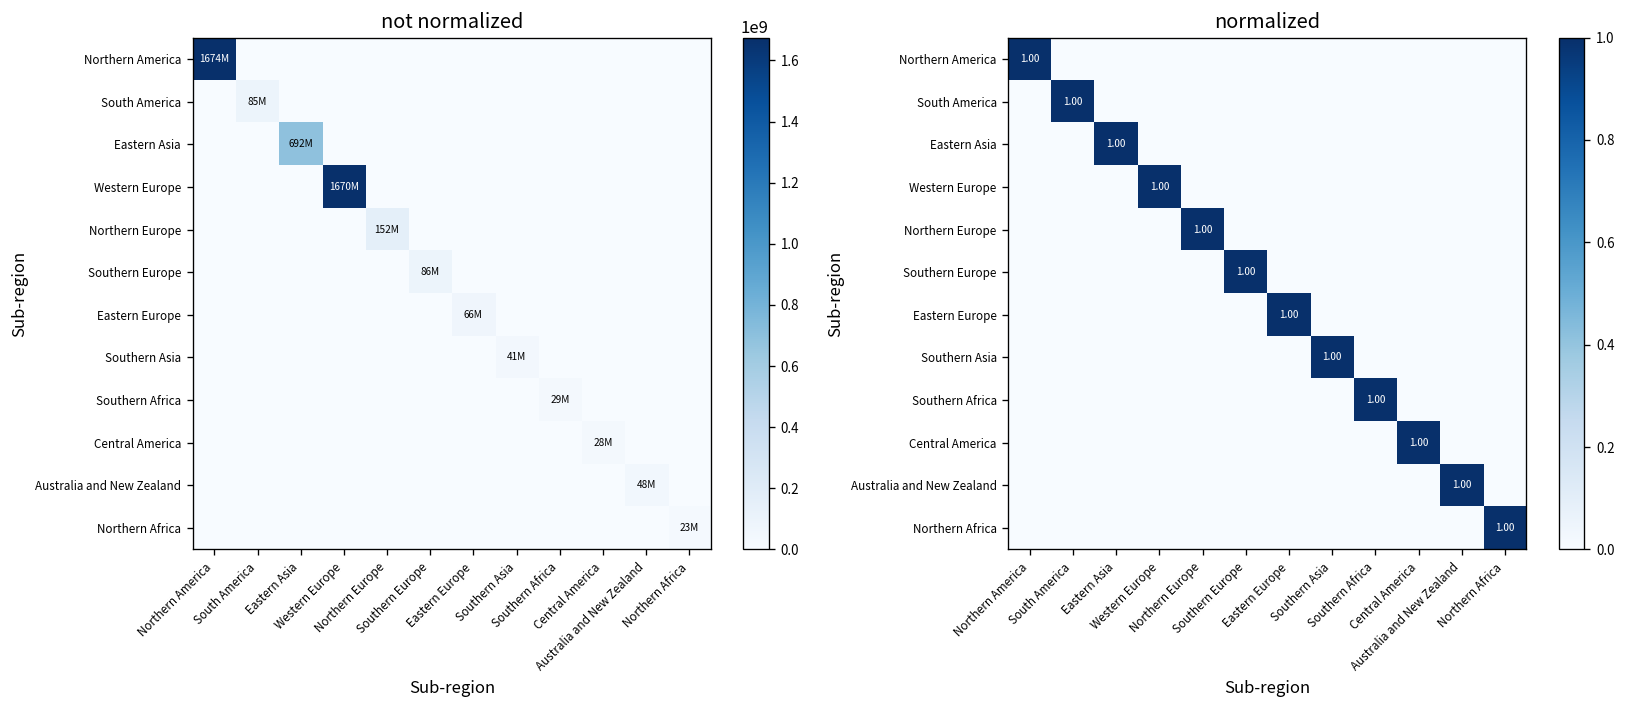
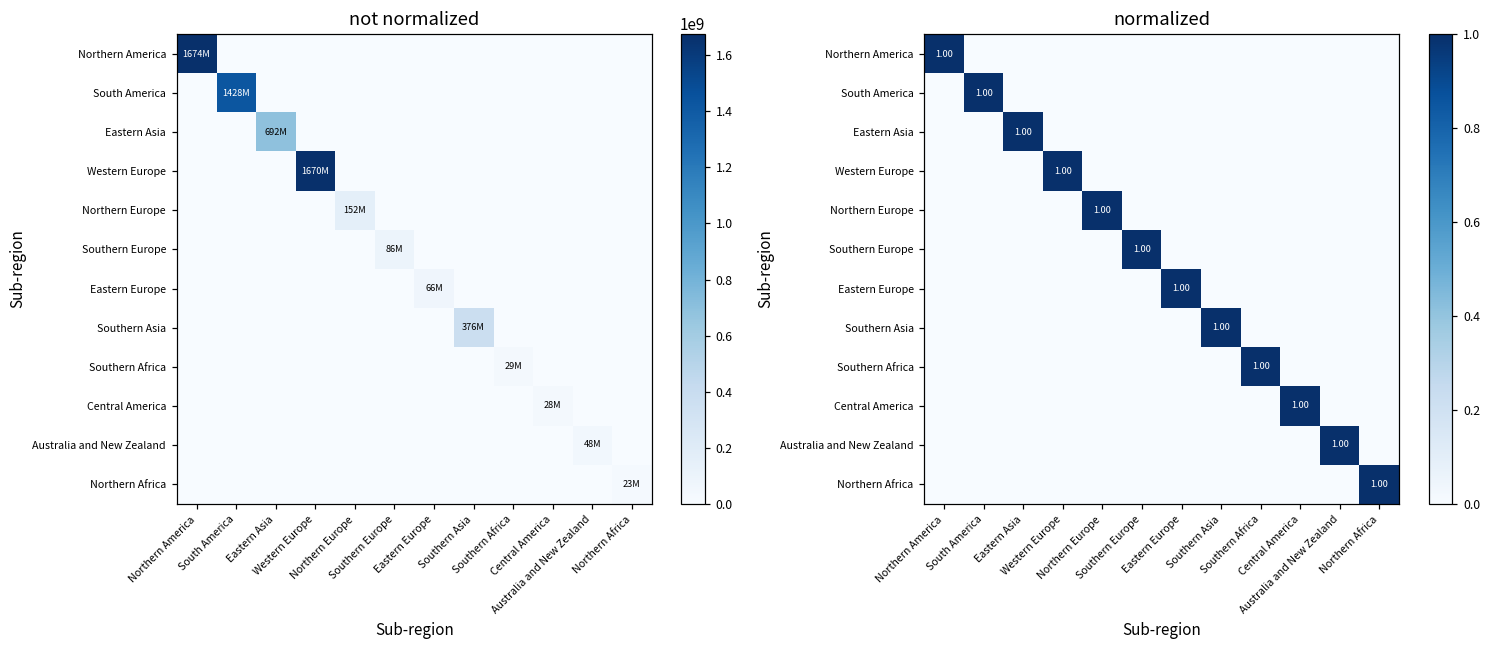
not normalized, South America, South America: 85M -> 1428M
not normalized, Southern Asia, Southern Asia: 41M -> 376M
